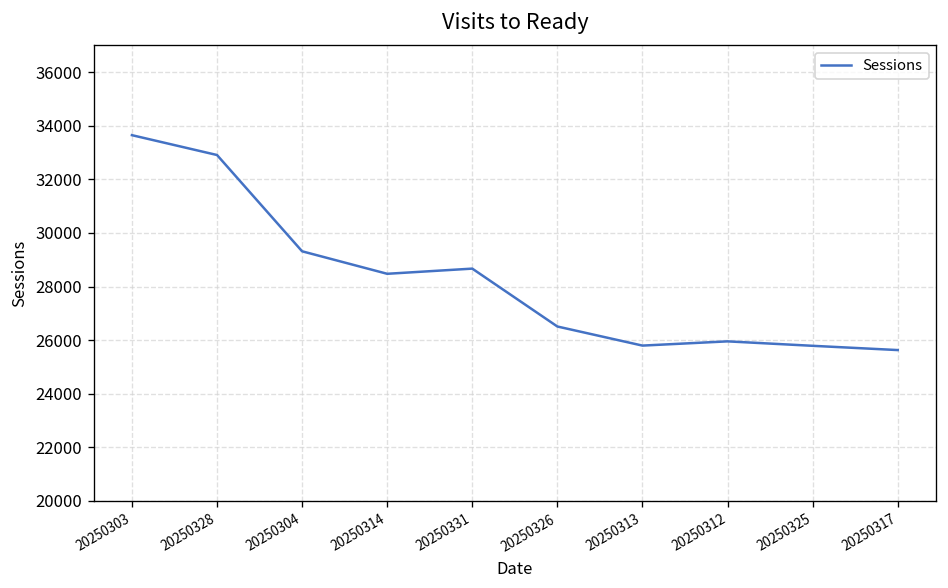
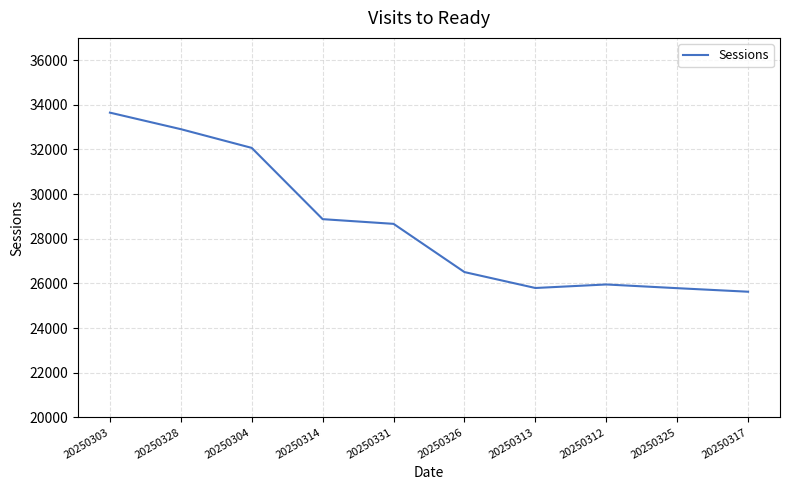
20250304: 29300 -> 32100
20250314: 28500 -> 28900
